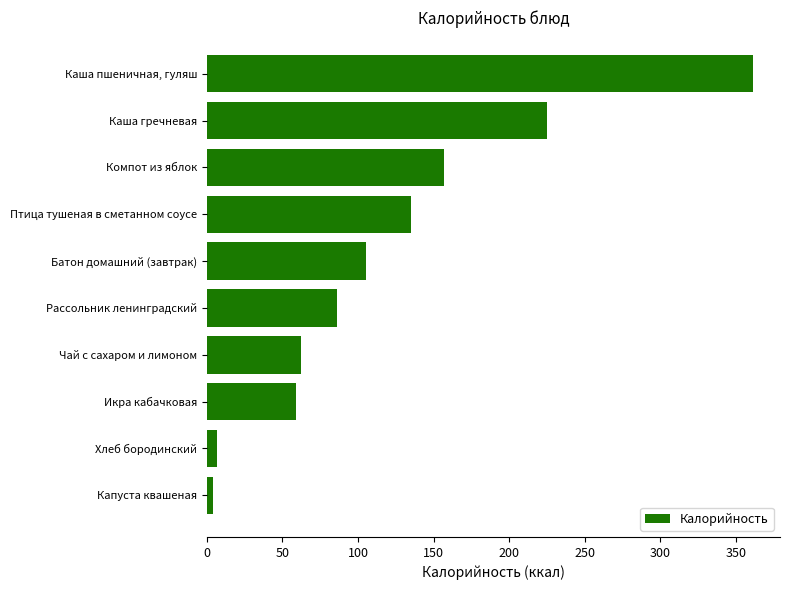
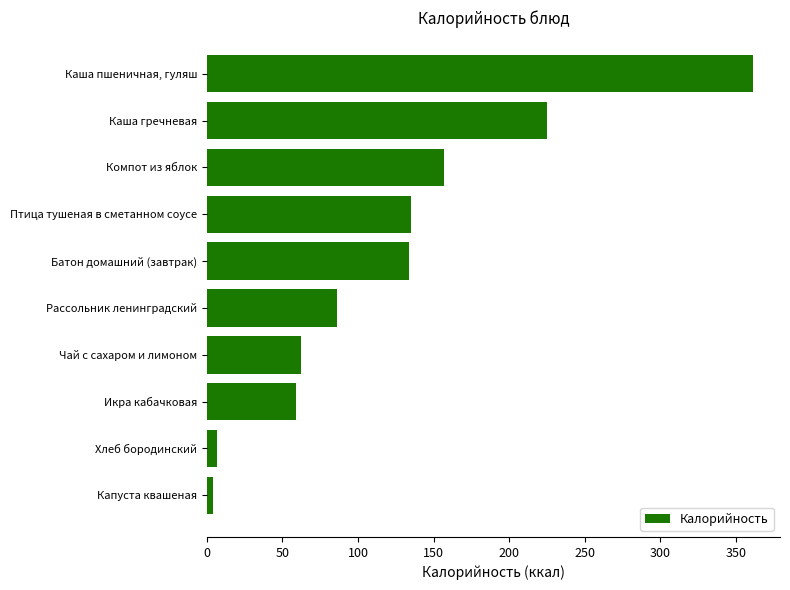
Батон домашний (завтрак): 105 -> 134
